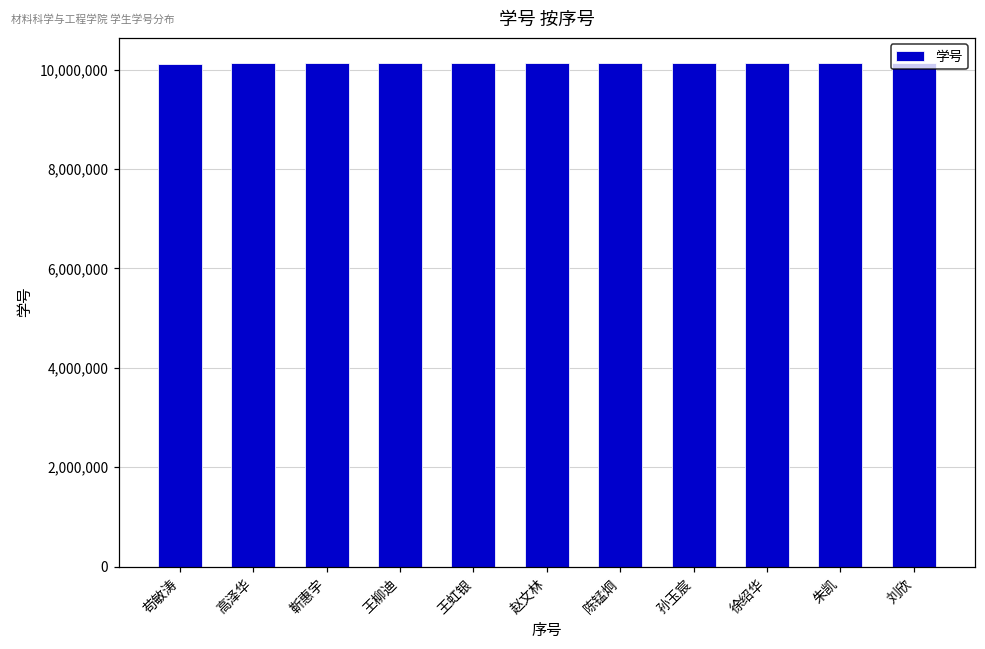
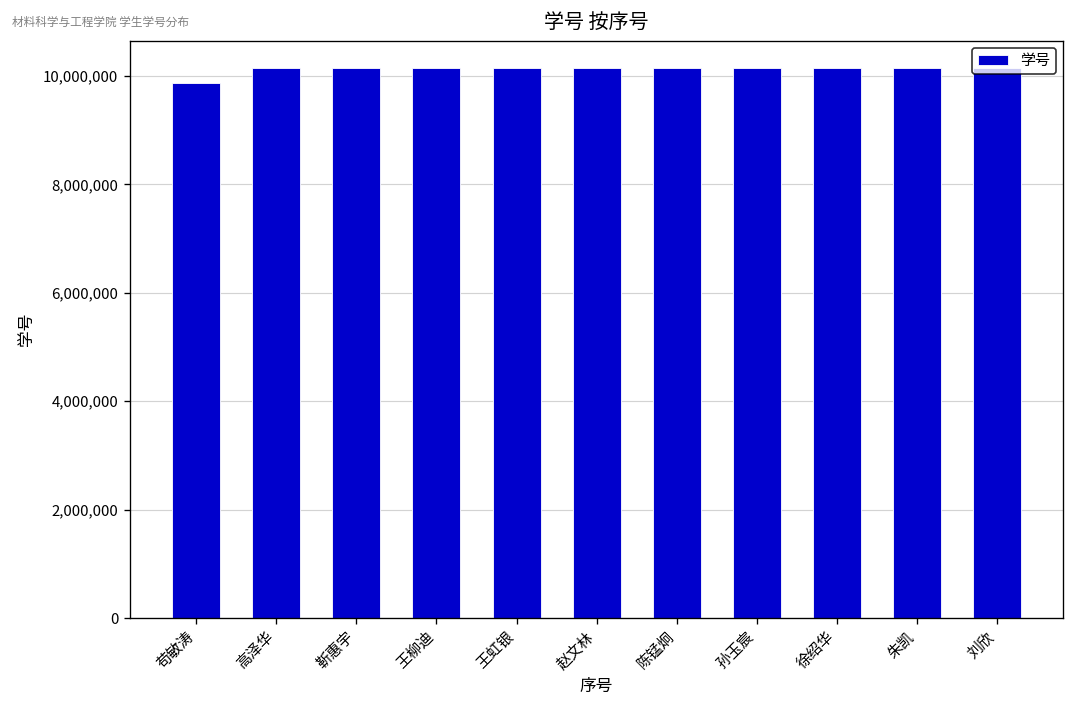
苟敏涛: 10,100,000 -> 9,900,000
